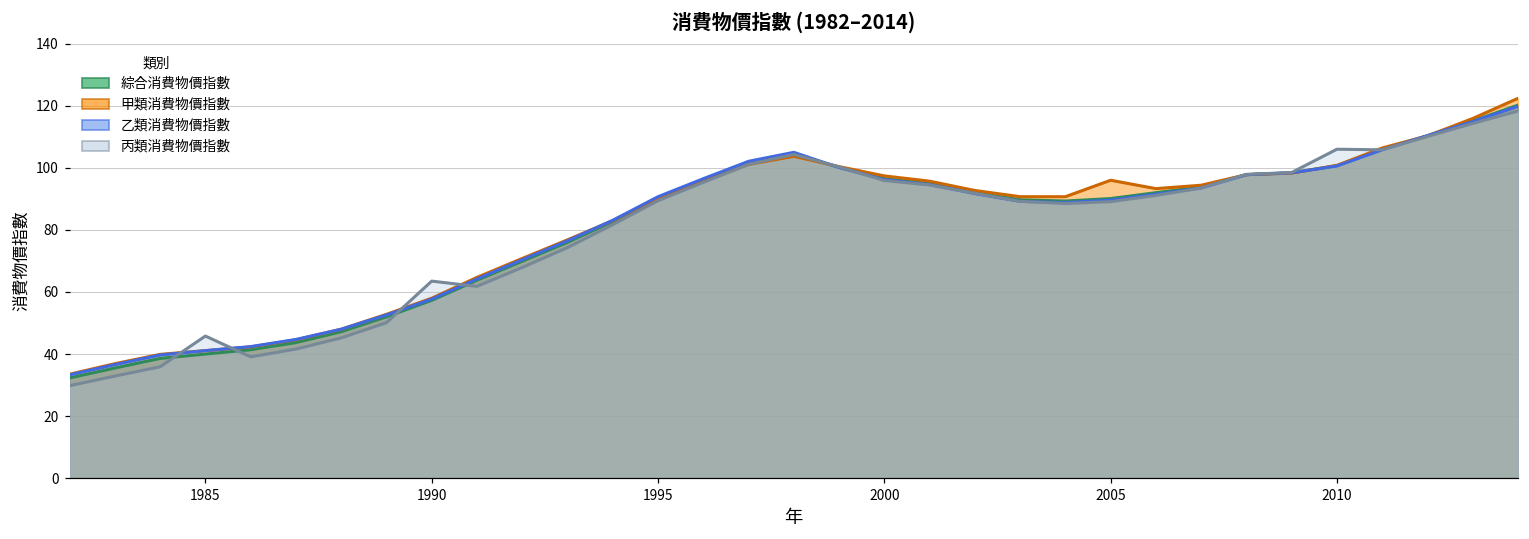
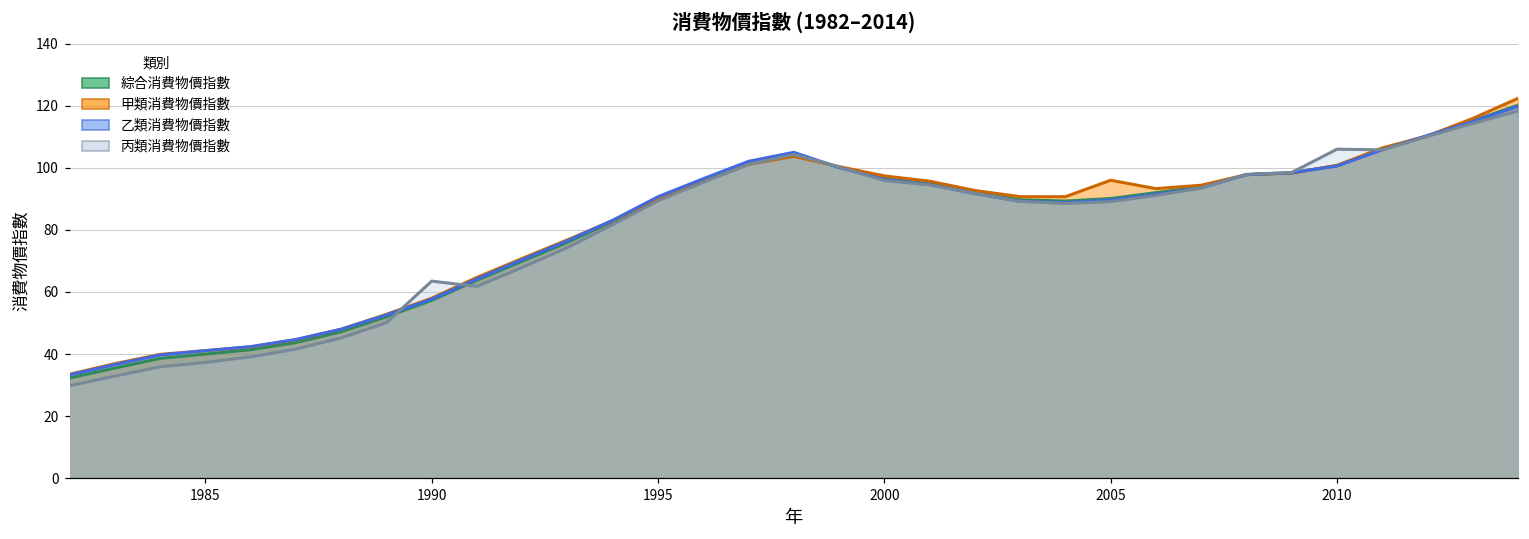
丙類消費物價指數, 1985: 46 -> 37
